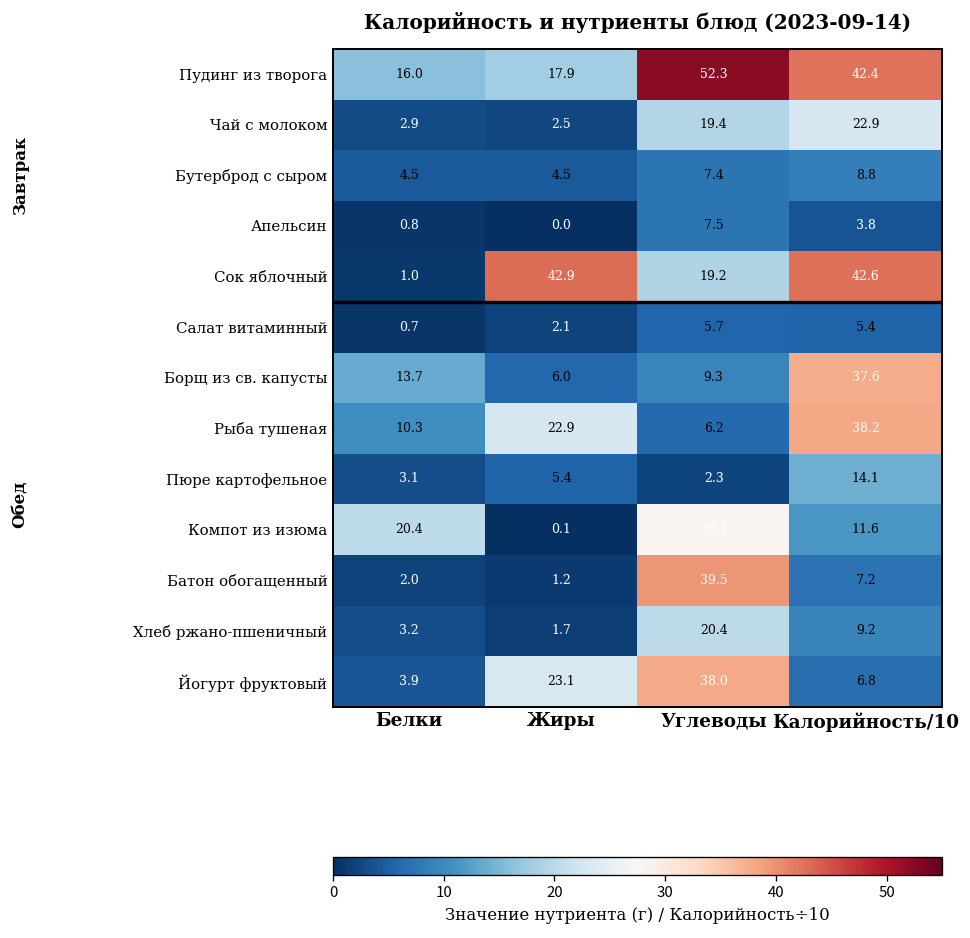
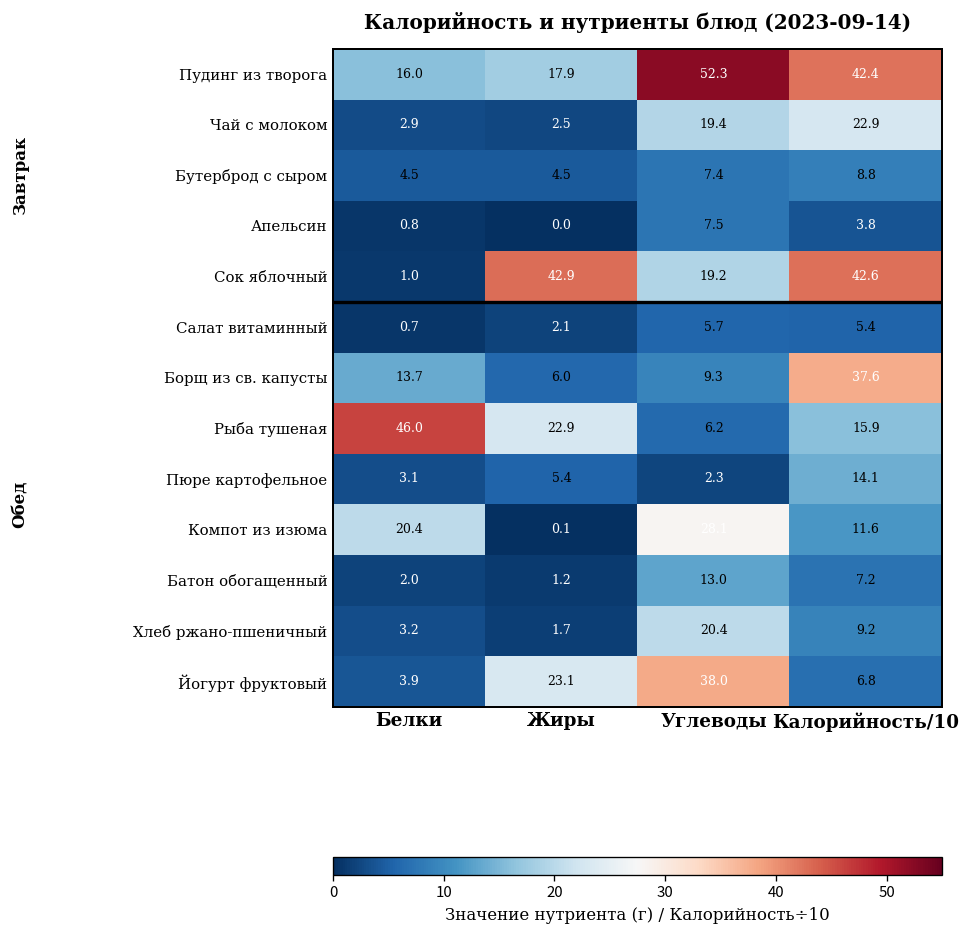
Рыба тушеная, Белки: 10.3 -> 46.0
Рыба тушеная, Калорийность/10: 38.2 -> 15.9
Батон обогащенный, Углеводы: 39.5 -> 13.0
